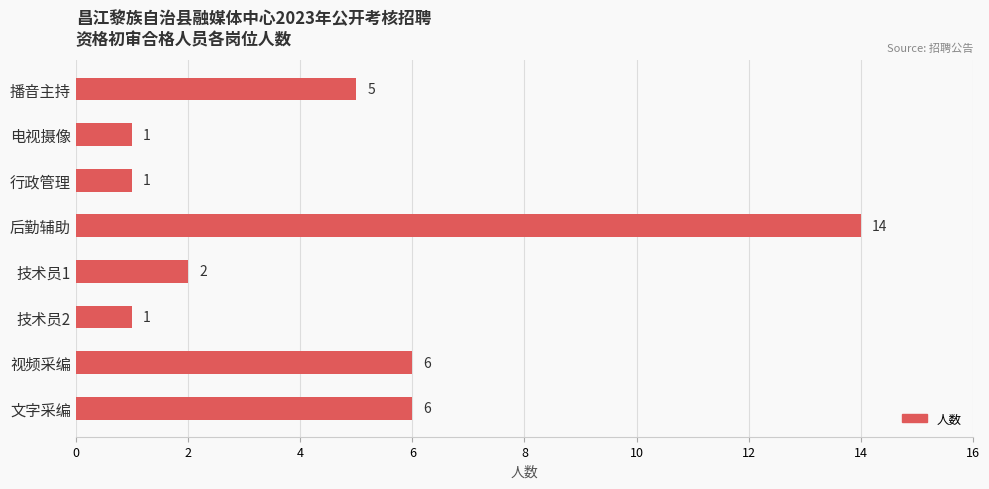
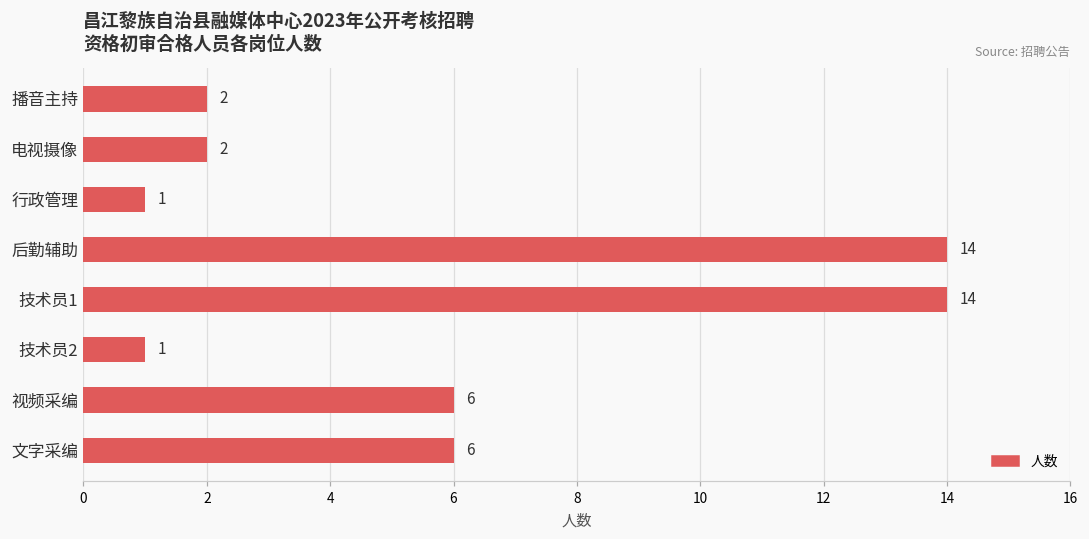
播音主持: 5 -> 2
电视摄像: 1 -> 2
技术员1: 2 -> 14
